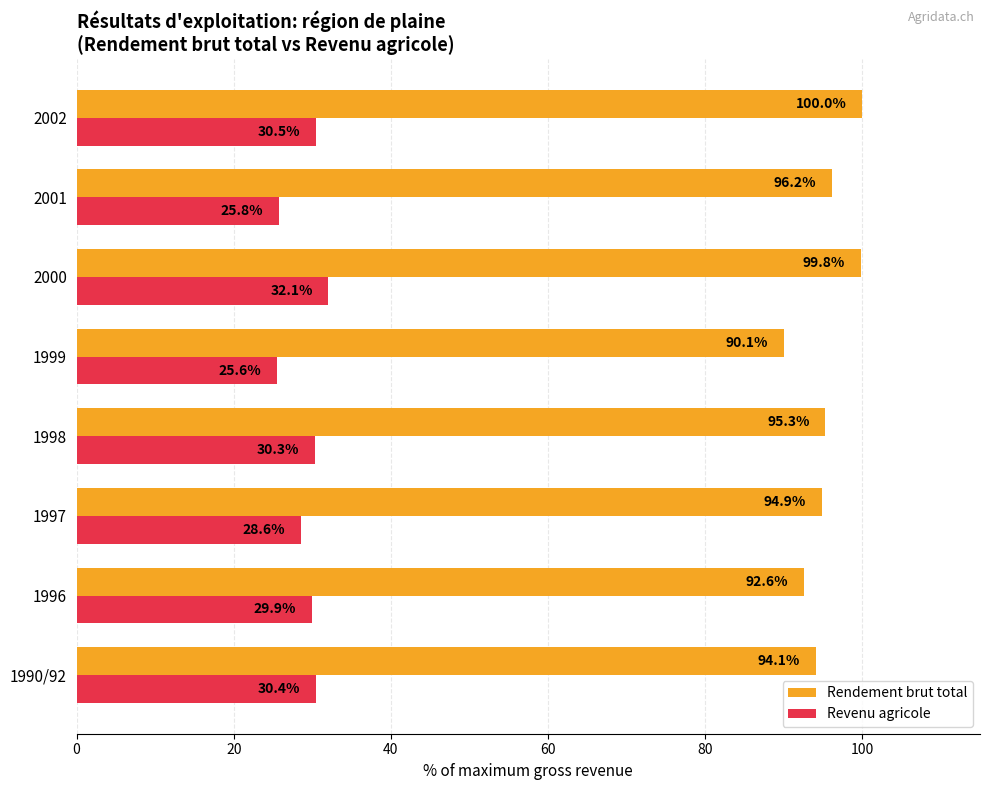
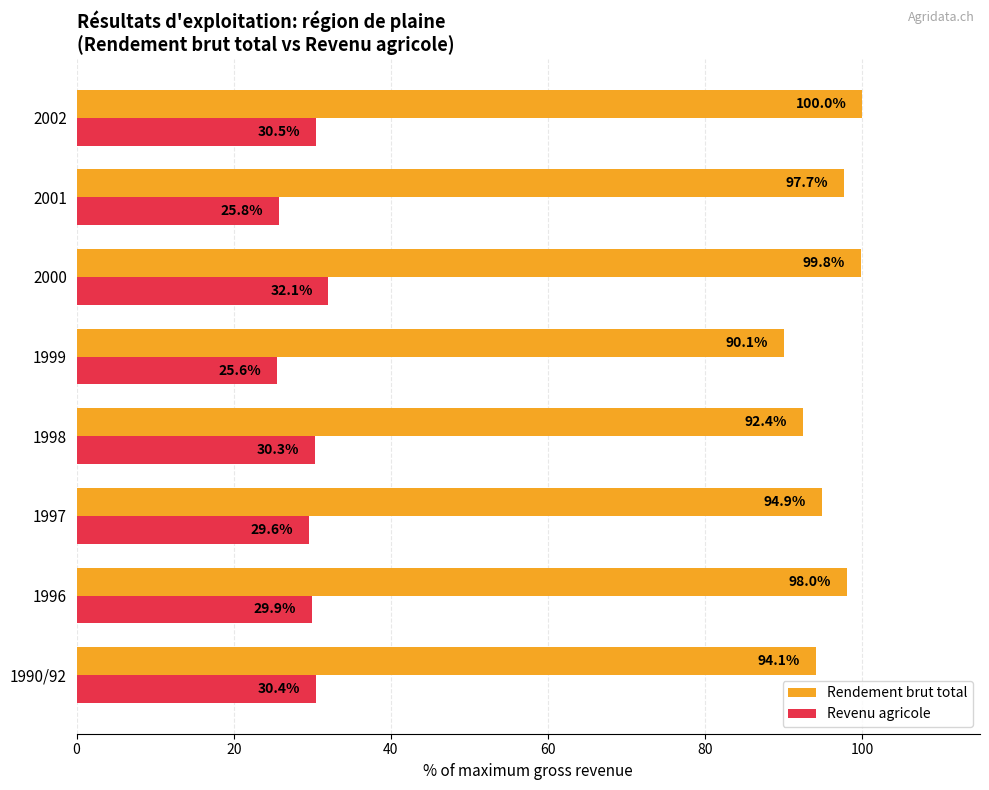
Rendement brut total, 2001: 96.2% -> 97.7%
Rendement brut total, 1998: 95.3% -> 92.4%
Revenu agricole, 1997: 28.6% -> 29.6%
Rendement brut total, 1996: 92.6% -> 98.0%
